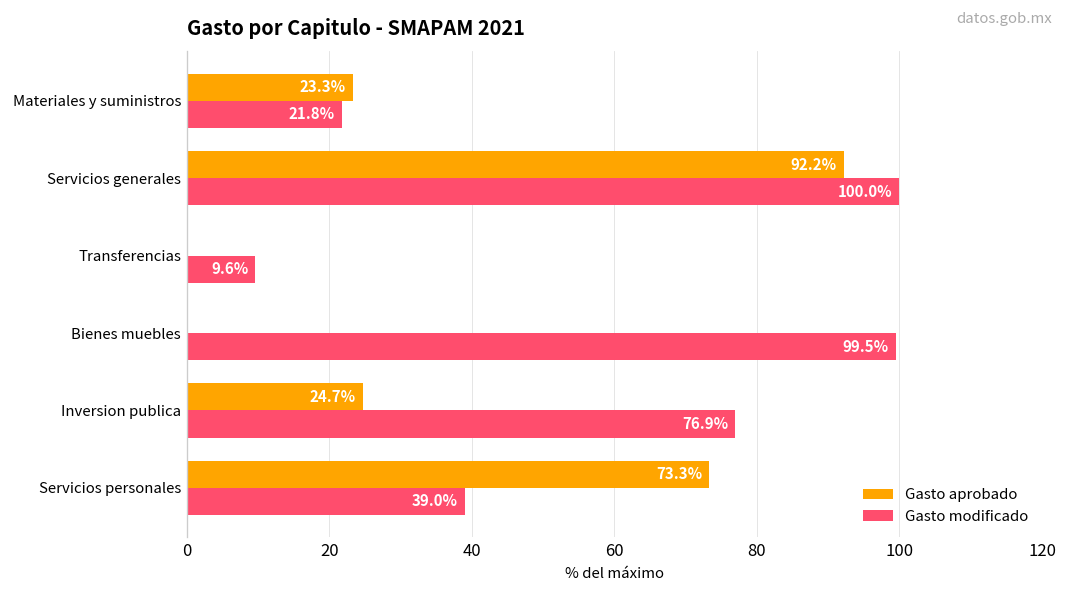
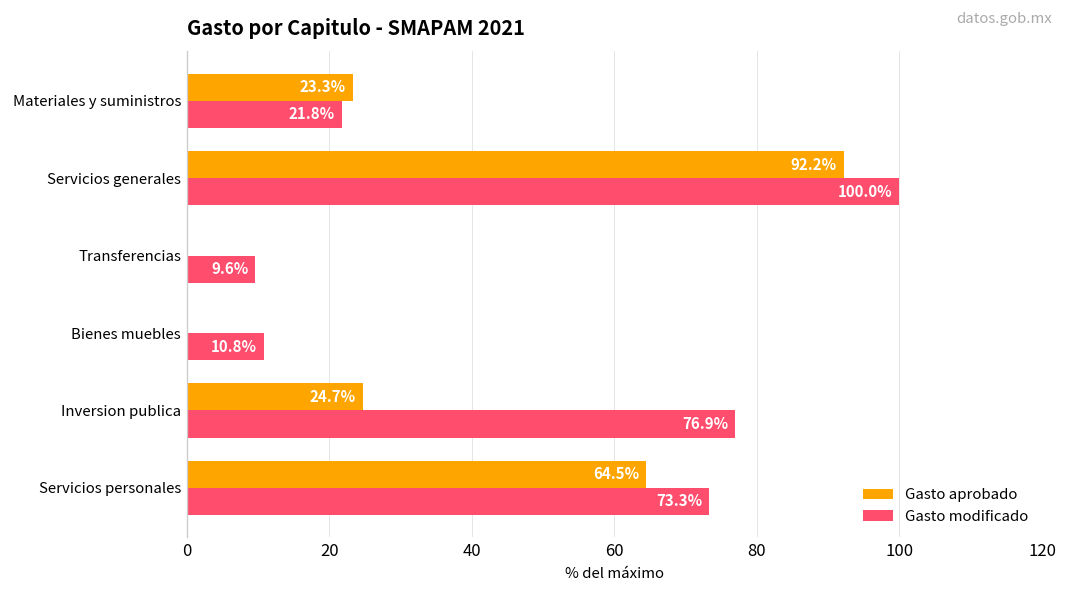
Gasto modificado, Bienes muebles: 99.5% -> 10.8%
Gasto aprobado, Servicios personales: 73.3% -> 64.5%
Gasto modificado, Servicios personales: 39.0% -> 73.3%
